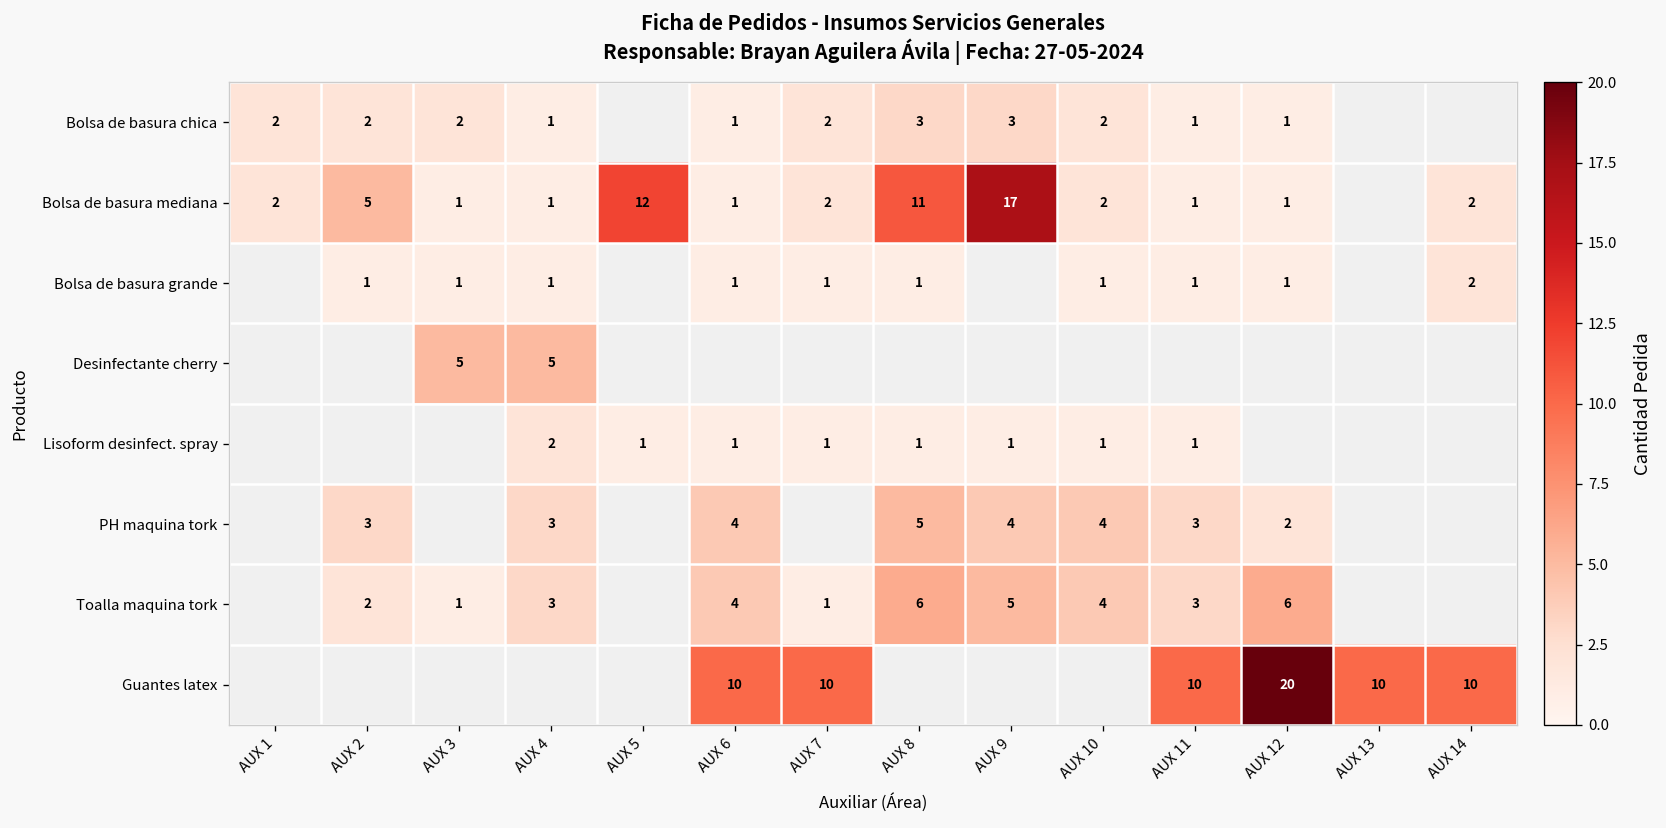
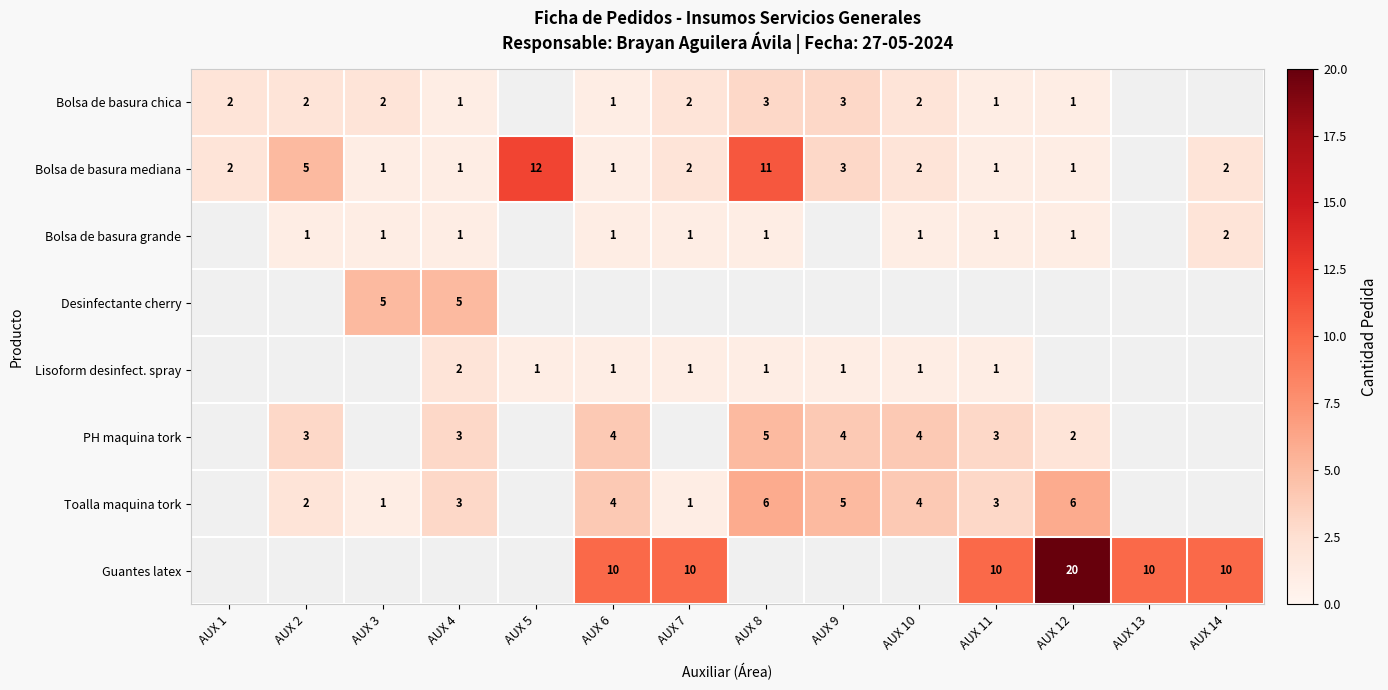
Bolsa de basura mediana, AUX 9: 17 -> 3
